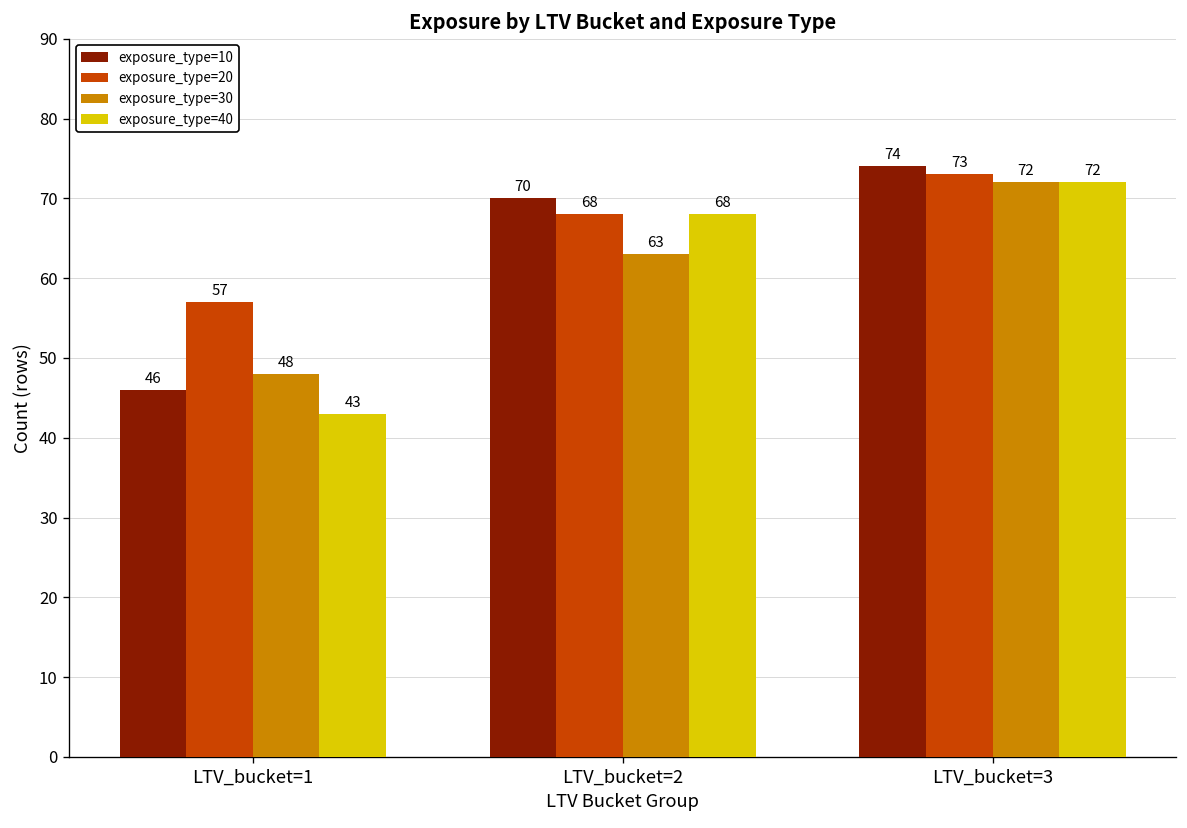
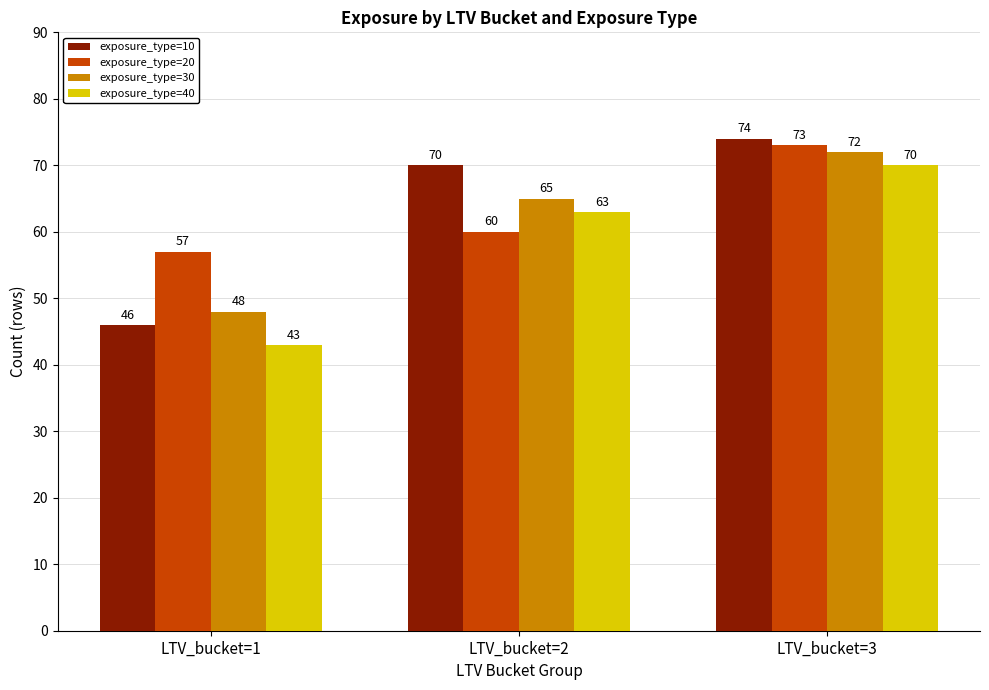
exposure_type=20, LTV_bucket=2: 68 -> 60
exposure_type=30, LTV_bucket=2: 63 -> 65
exposure_type=40, LTV_bucket=2: 68 -> 63
exposure_type=40, LTV_bucket=3: 72 -> 70
